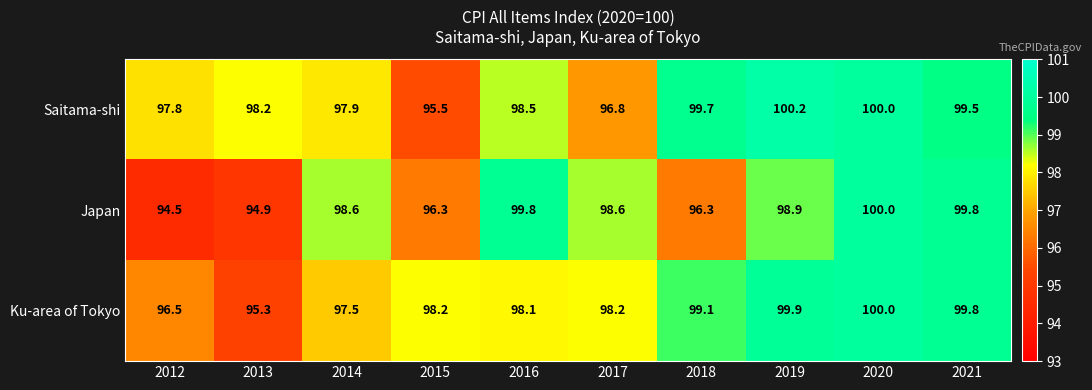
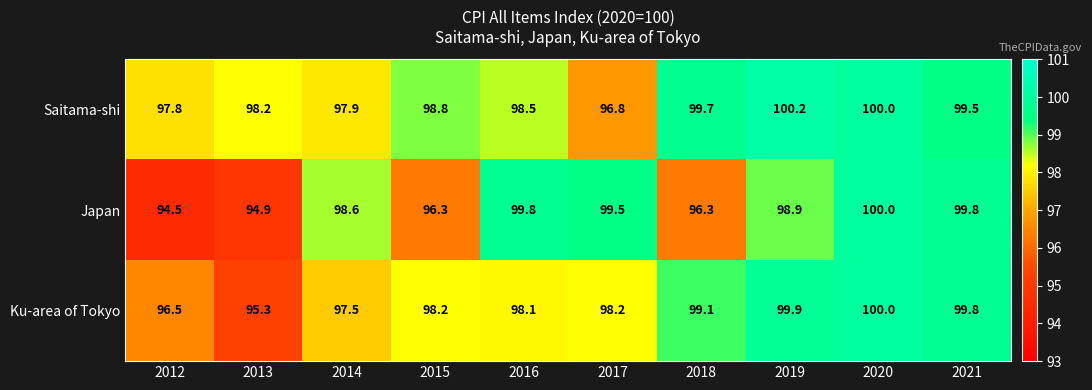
Saitama-shi, 2015: 95.5 -> 98.8
Japan, 2017: 98.6 -> 99.5
